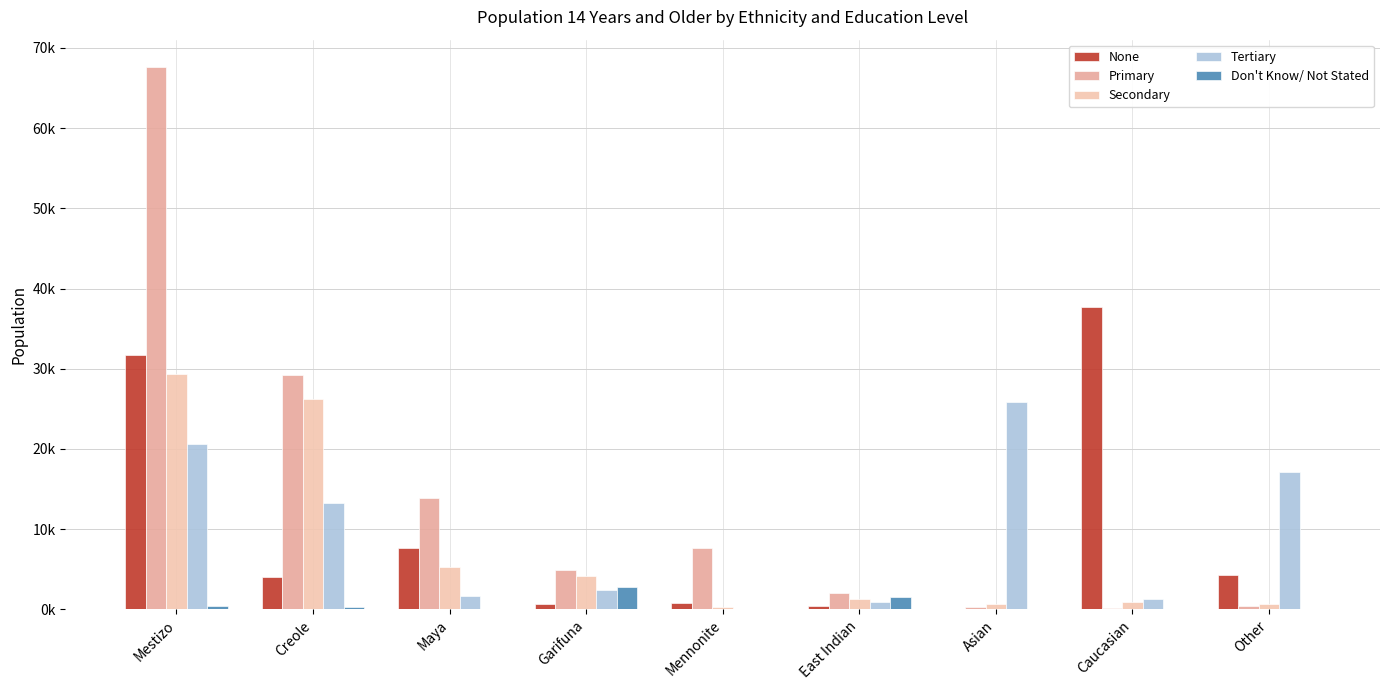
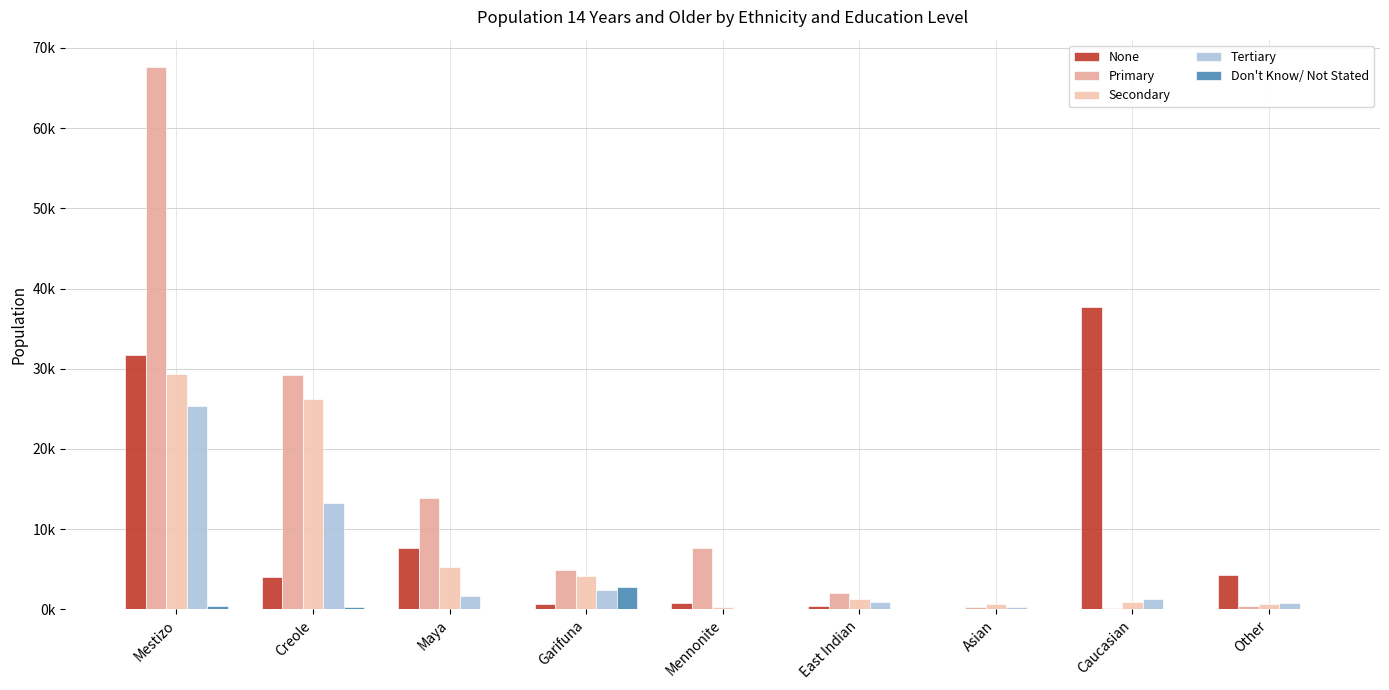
Tertiary, Mestizo: 21000 -> 25000
Don't Know/ Not Stated, East Indian: 2000 -> 0
Tertiary, Asian: 26000 -> 0
Tertiary, Other: 17000 -> 1000
